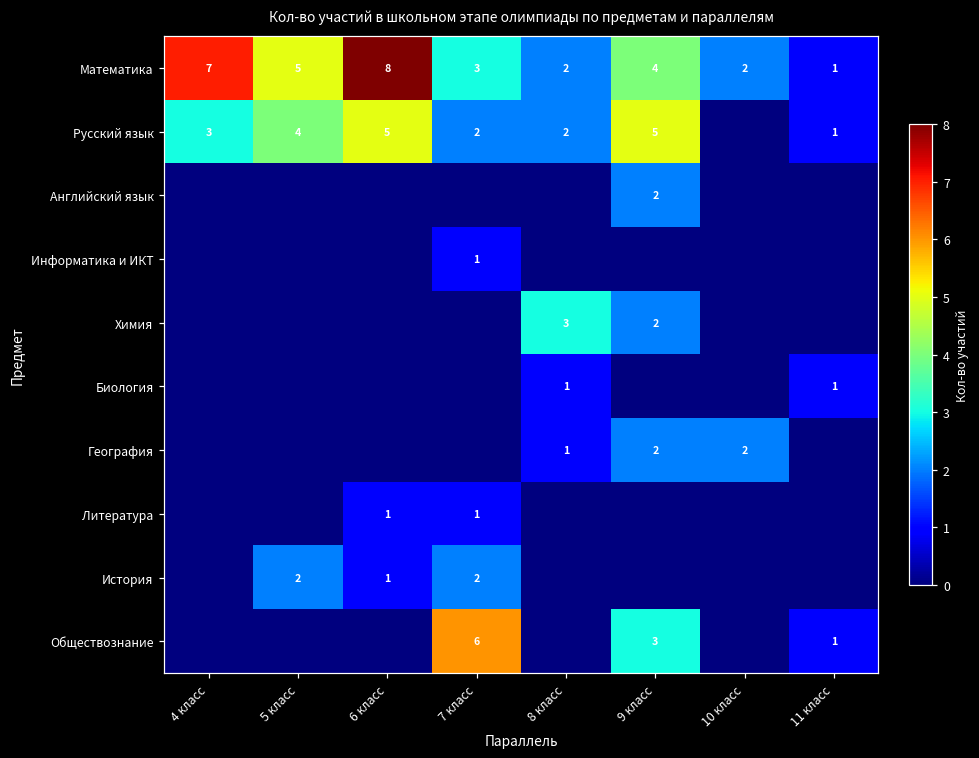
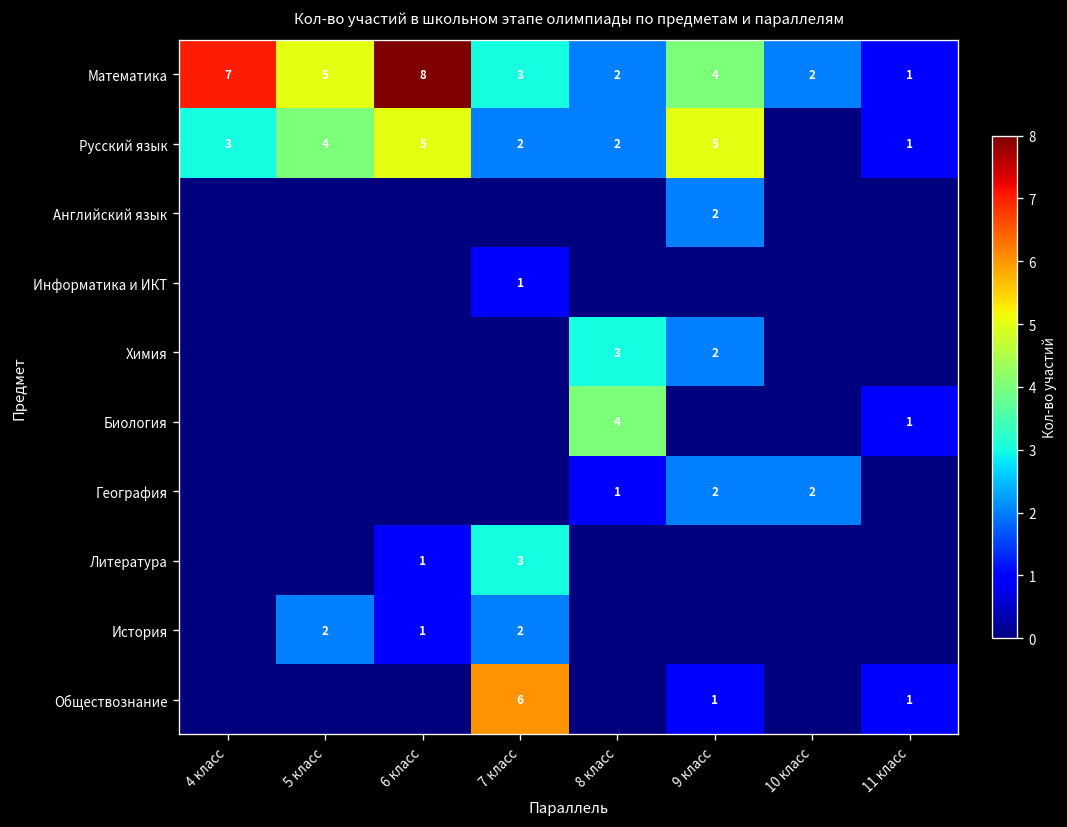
Биология, 8 класс: 1 -> 4
Литература, 7 класс: 1 -> 3
Обществознание, 9 класс: 3 -> 1
